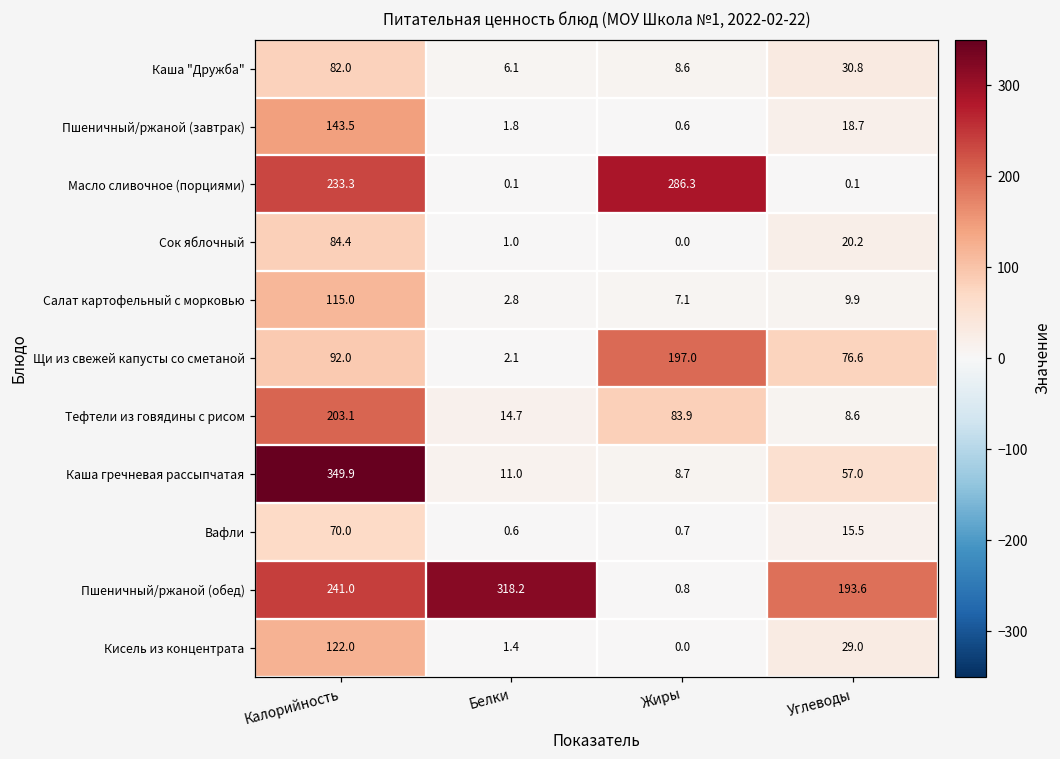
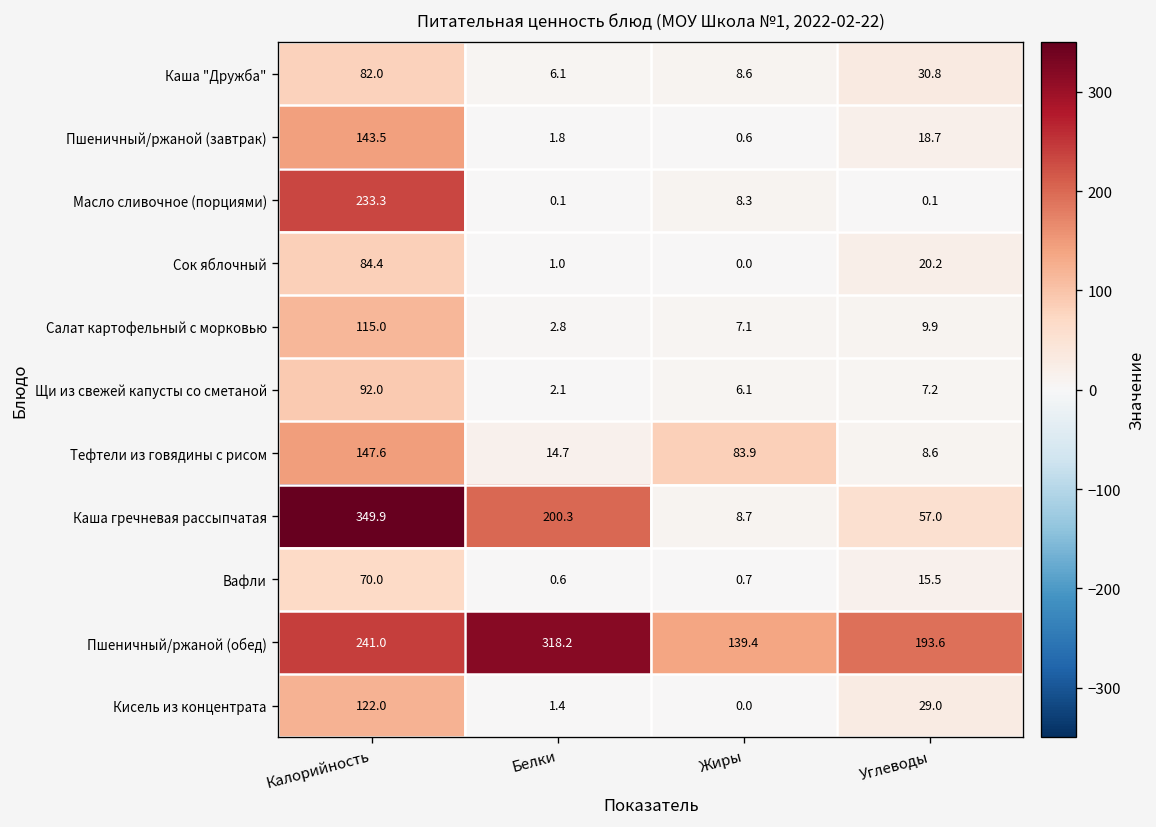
Масло сливочное (порциями), Жиры: 286.3 -> 8.3
Щи из свежей капусты со сметаной, Жиры: 197.0 -> 6.1
Щи из свежей капусты со сметаной, Углеводы: 76.6 -> 7.2
Тефтели из говядины с рисом, Калорийность: 203.1 -> 147.6
Каша гречневая рассыпчатая, Белки: 11.0 -> 200.3
Пшеничный/ржаной (обед), Жиры: 0.8 -> 139.4
